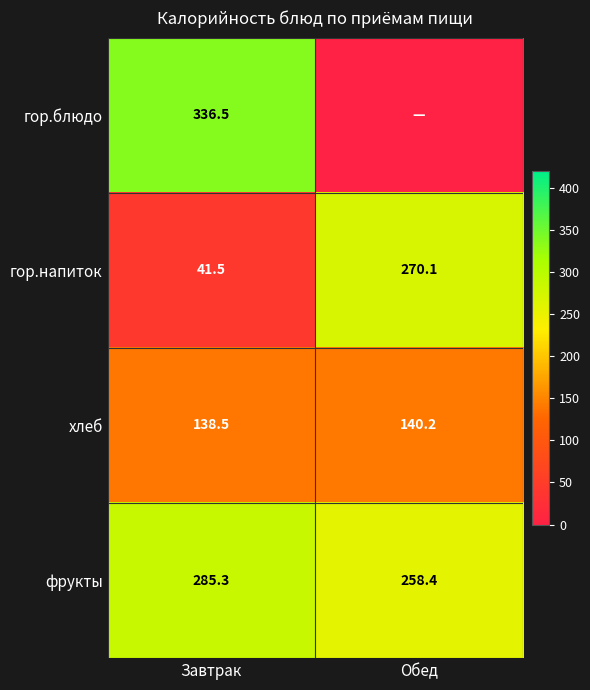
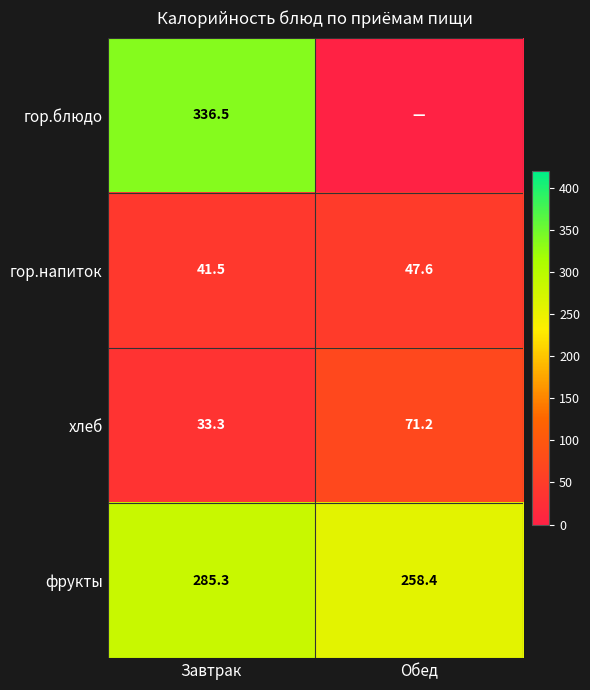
гор.напиток, Обед: 270.1 -> 47.6
хлеб, Завтрак: 138.5 -> 33.3
хлеб, Обед: 140.2 -> 71.2
